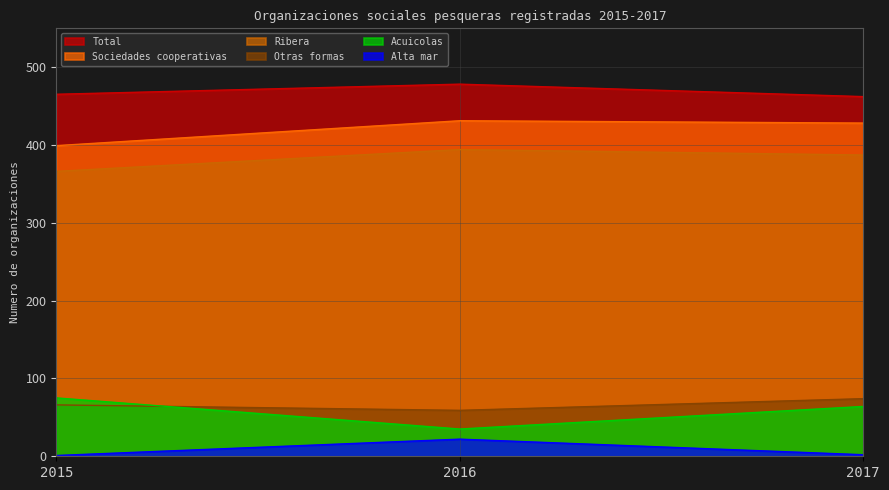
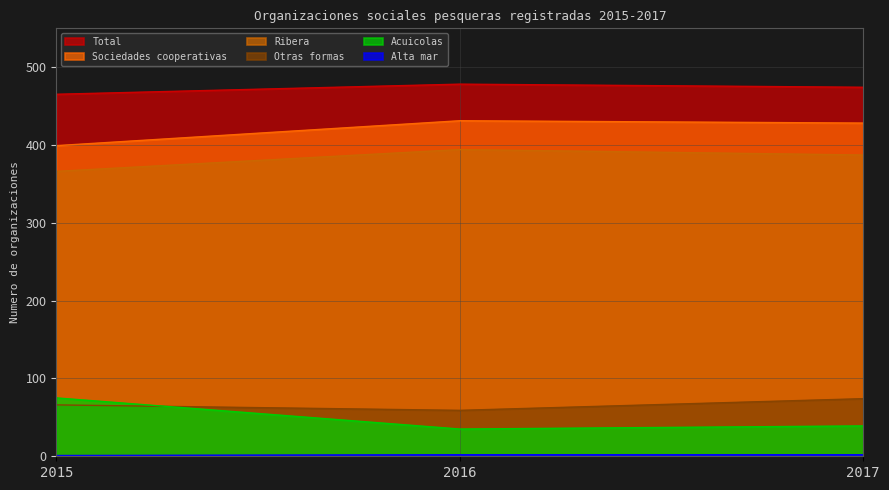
Alta mar, 2016: 20 -> 0
Total, 2017: 460 -> 470
Acuicolas, 2017: 60 -> 40
